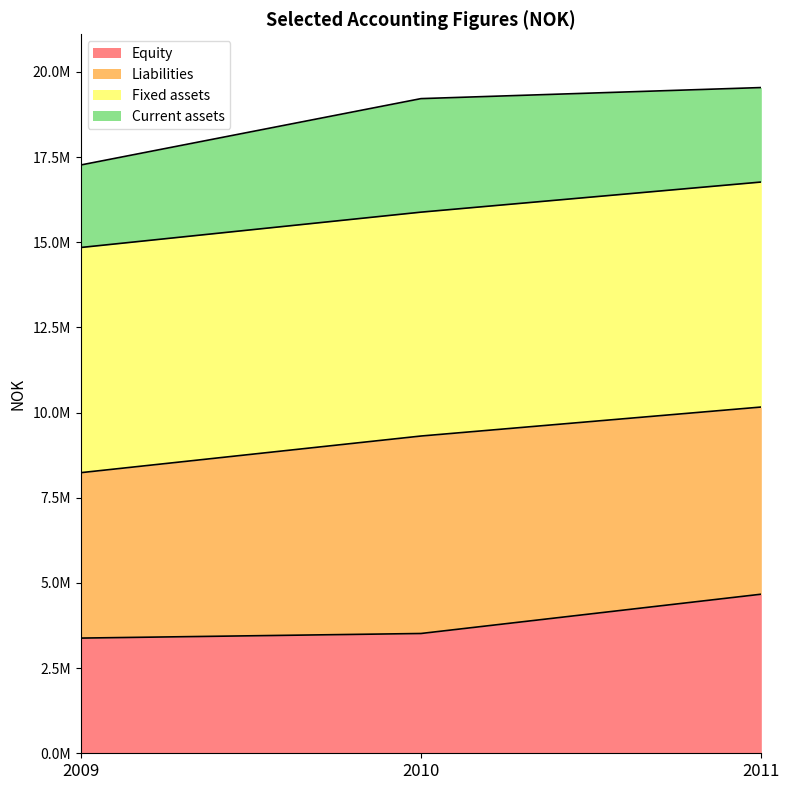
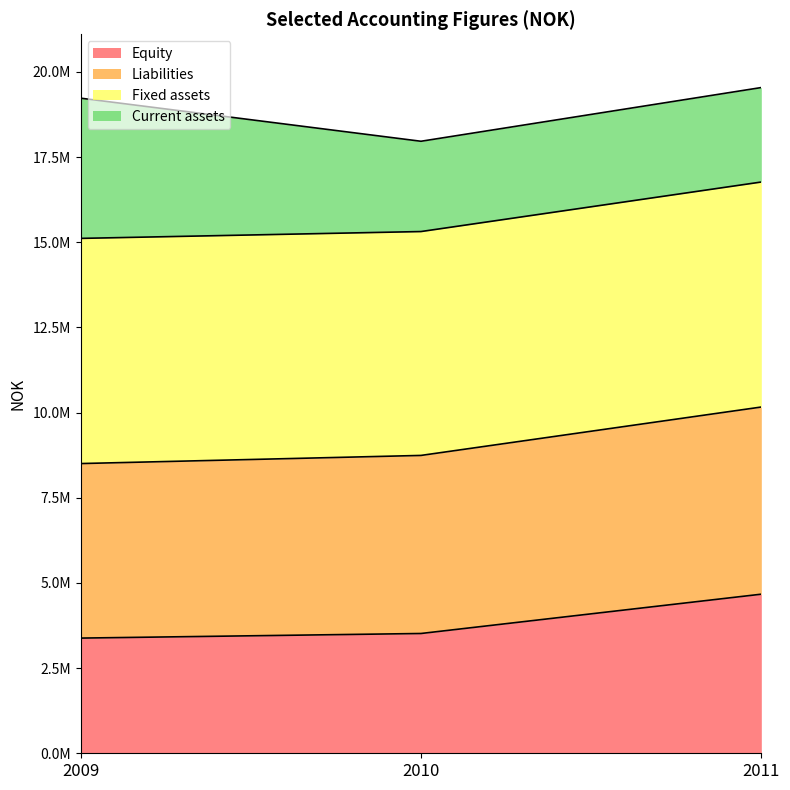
Liabilities, 2009: 4900000 -> 5100000
Current assets, 2009: 2400000 -> 4100000
Liabilities, 2010: 5800000 -> 5200000
Current assets, 2010: 3300000 -> 2600000
